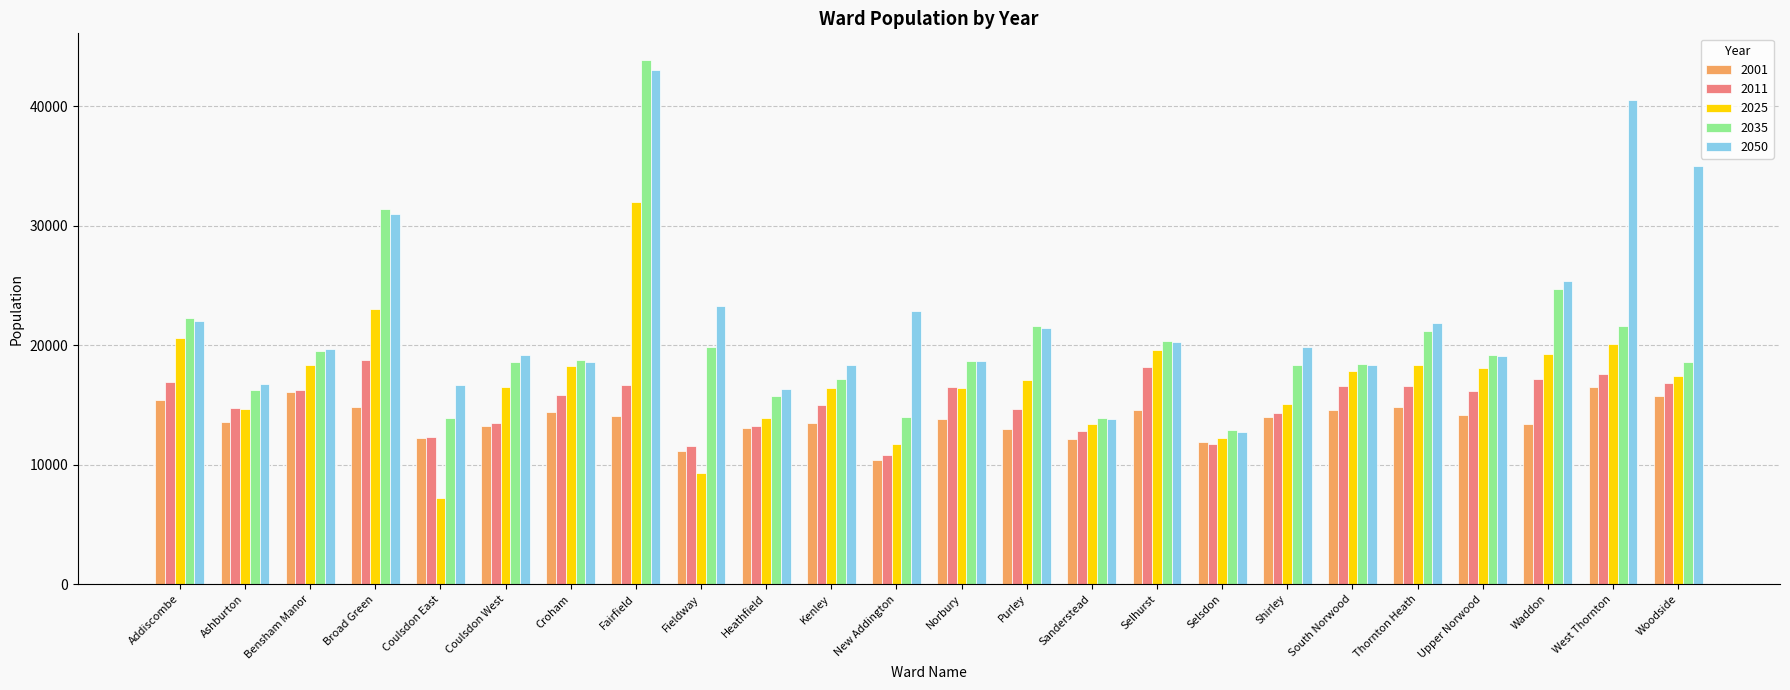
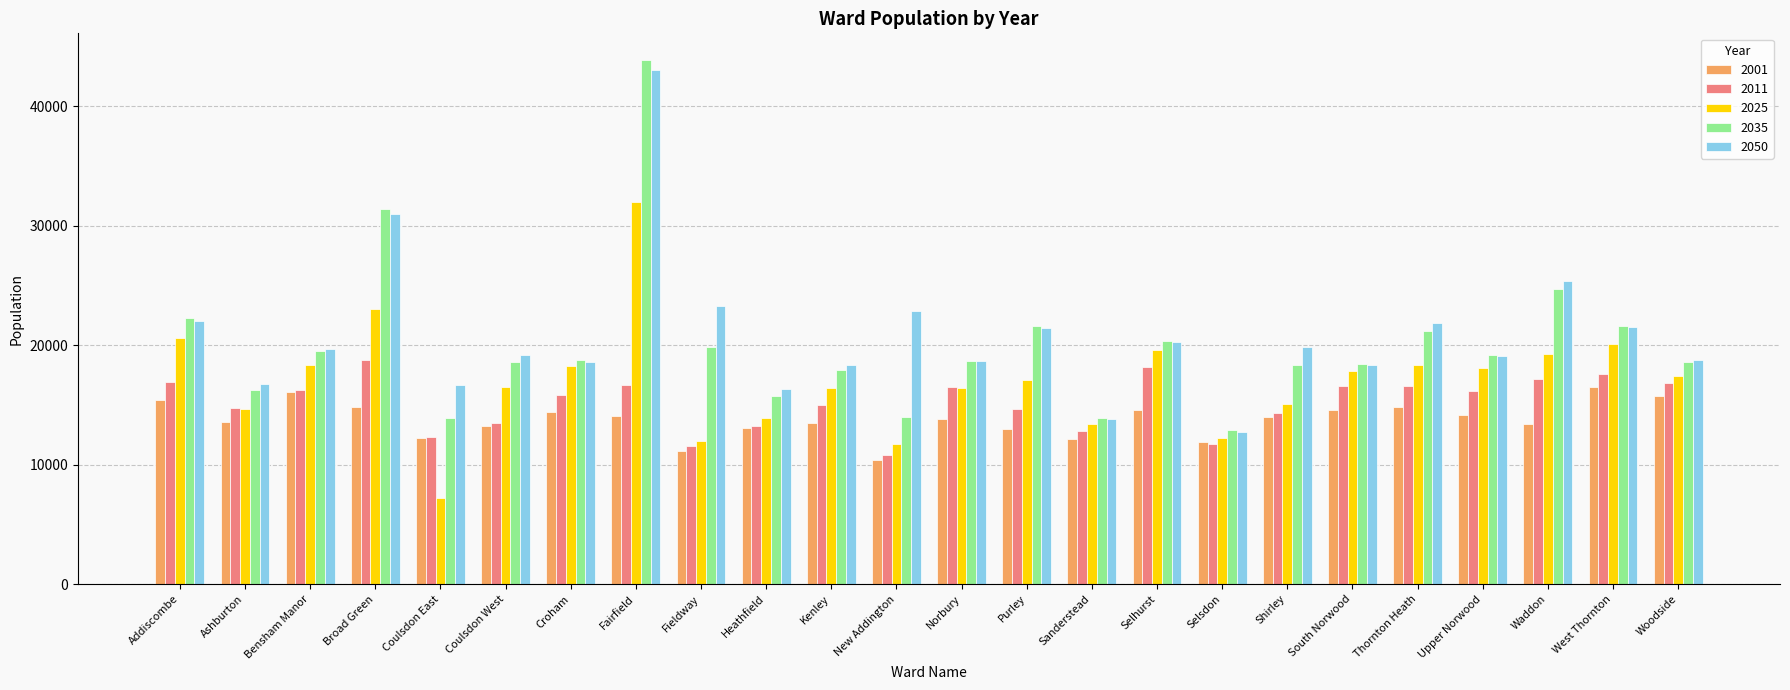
2025, Fieldway: 9300 -> 11900
2035, Kenley: 17100 -> 17900
2050, West Thornton: 40500 -> 21500
2050, Woodside: 35000 -> 18700
